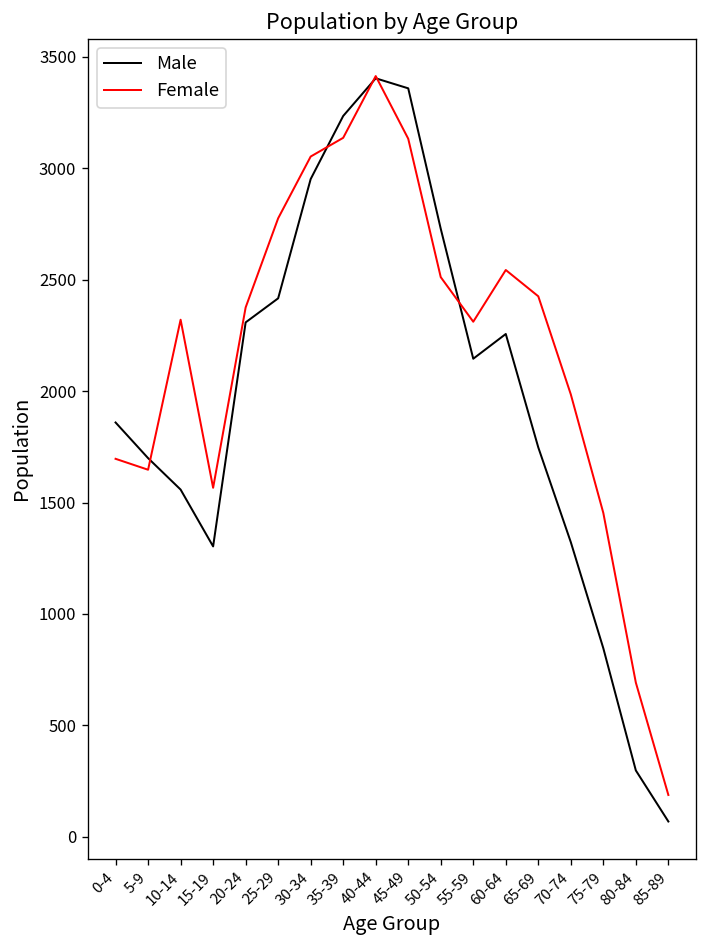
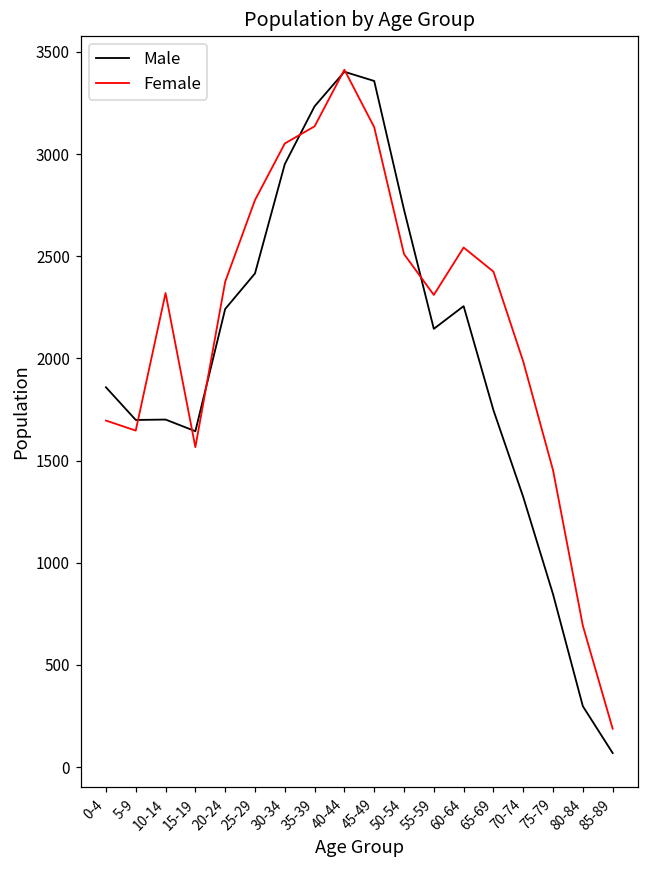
Male, 10-14: 1560 -> 1700
Male, 15-19: 1300 -> 1640
Male, 20-24: 2310 -> 2240
